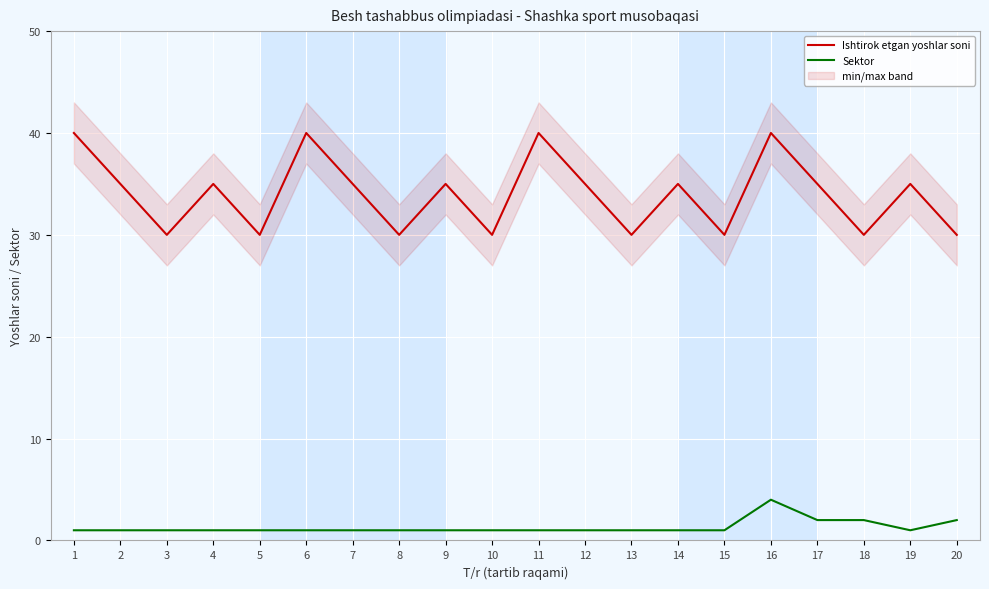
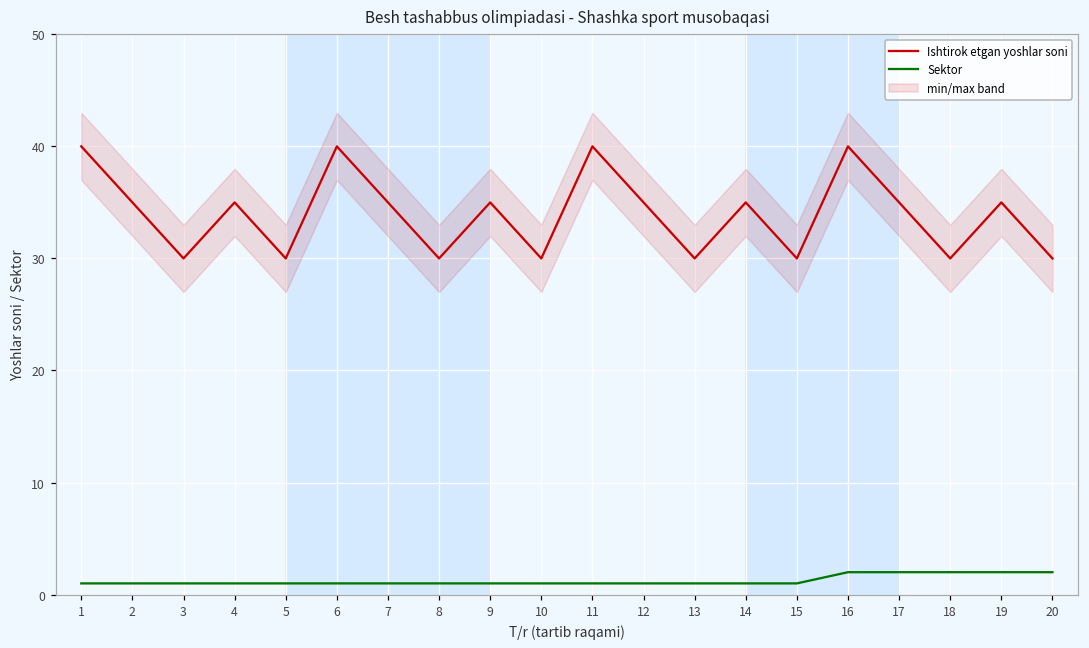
Sektor, 16: 4 -> 2
Sektor, 19: 1 -> 2
